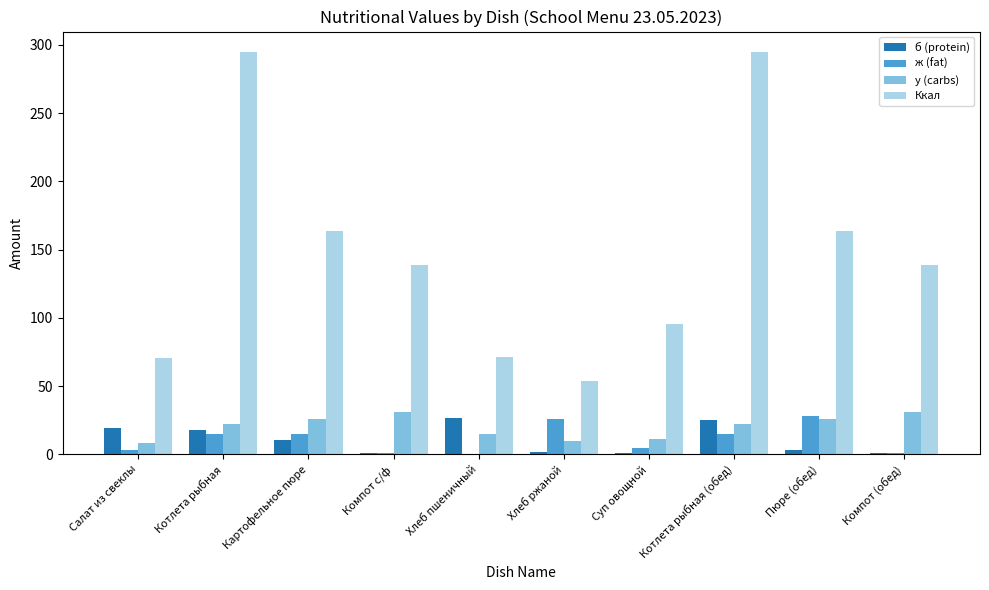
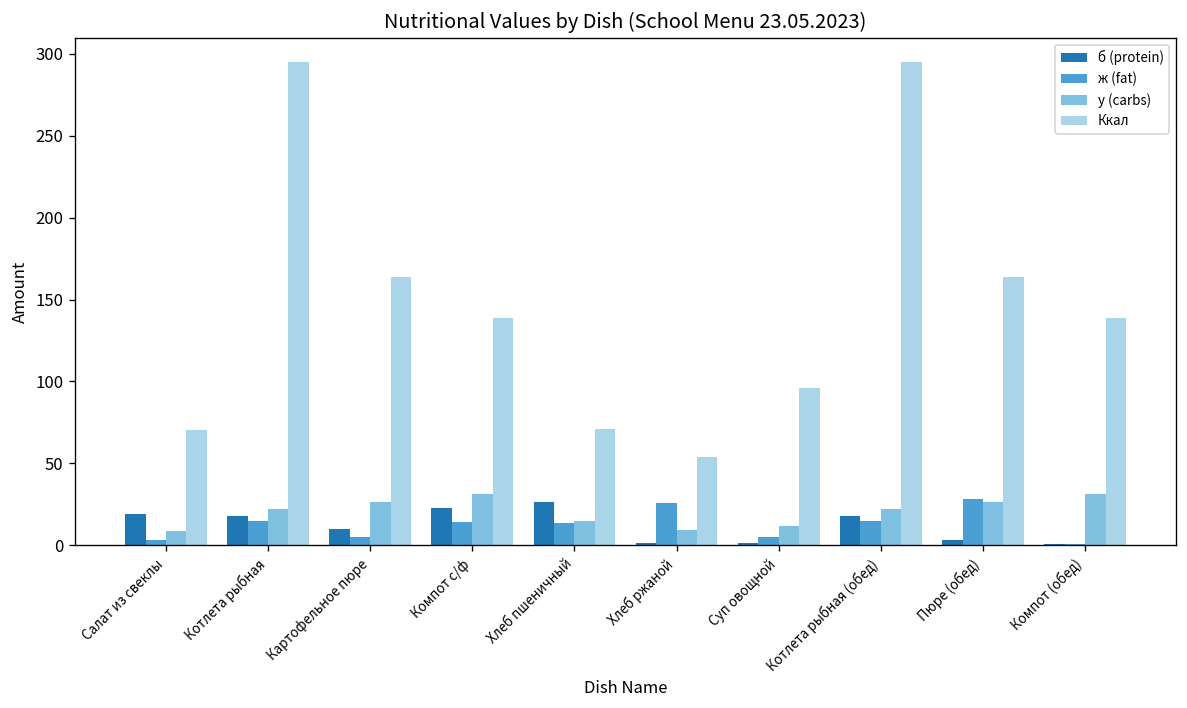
ж (fat), Картофельное пюре: 15 -> 5
б (protein), Компот с/ф: 1 -> 23
ж (fat), Компот с/ф: 1 -> 14
ж (fat), Хлеб пшеничный: 0 -> 14
б (protein), Котлета рыбная (обед): 25 -> 18
